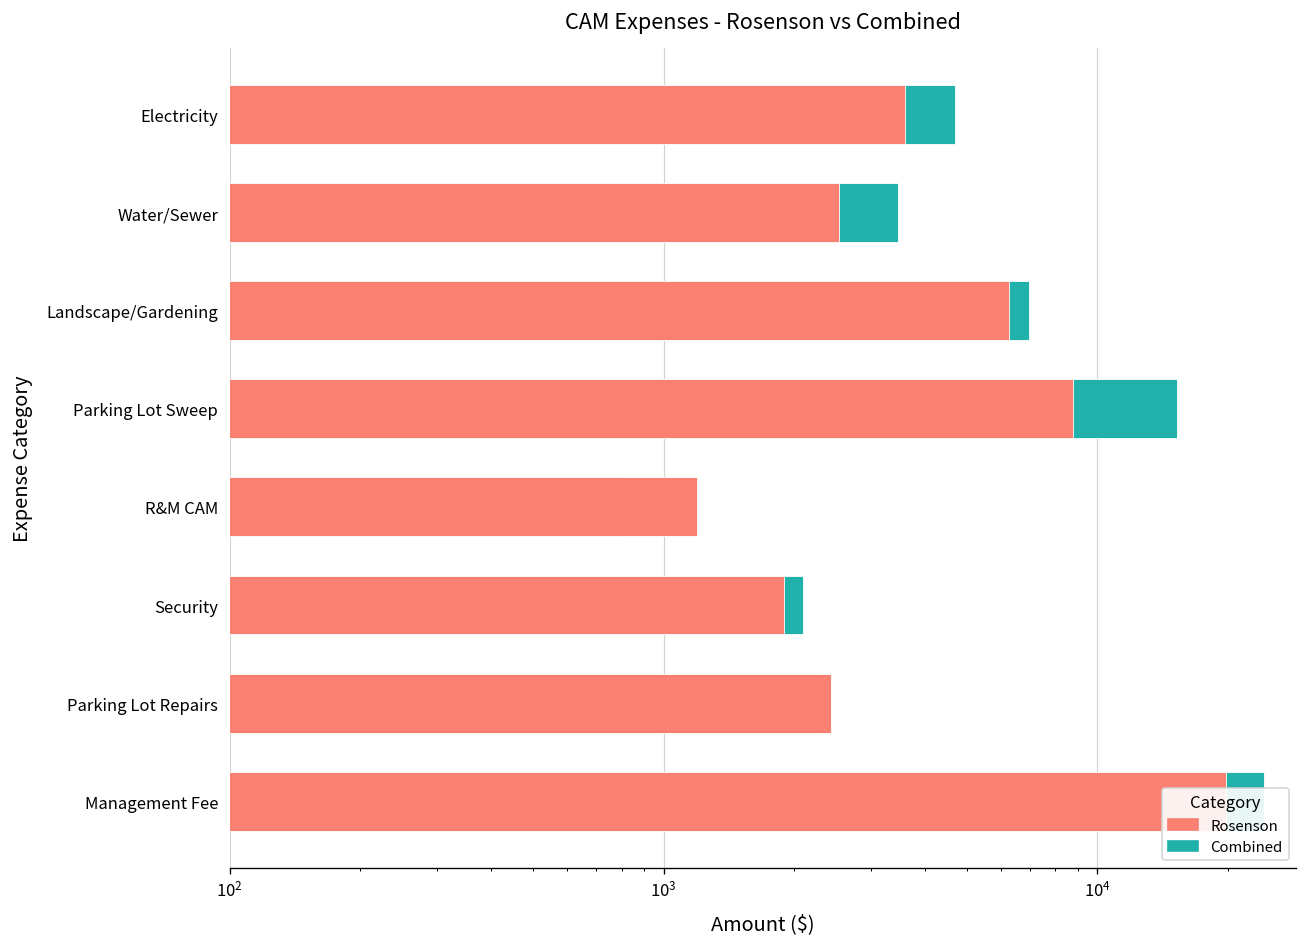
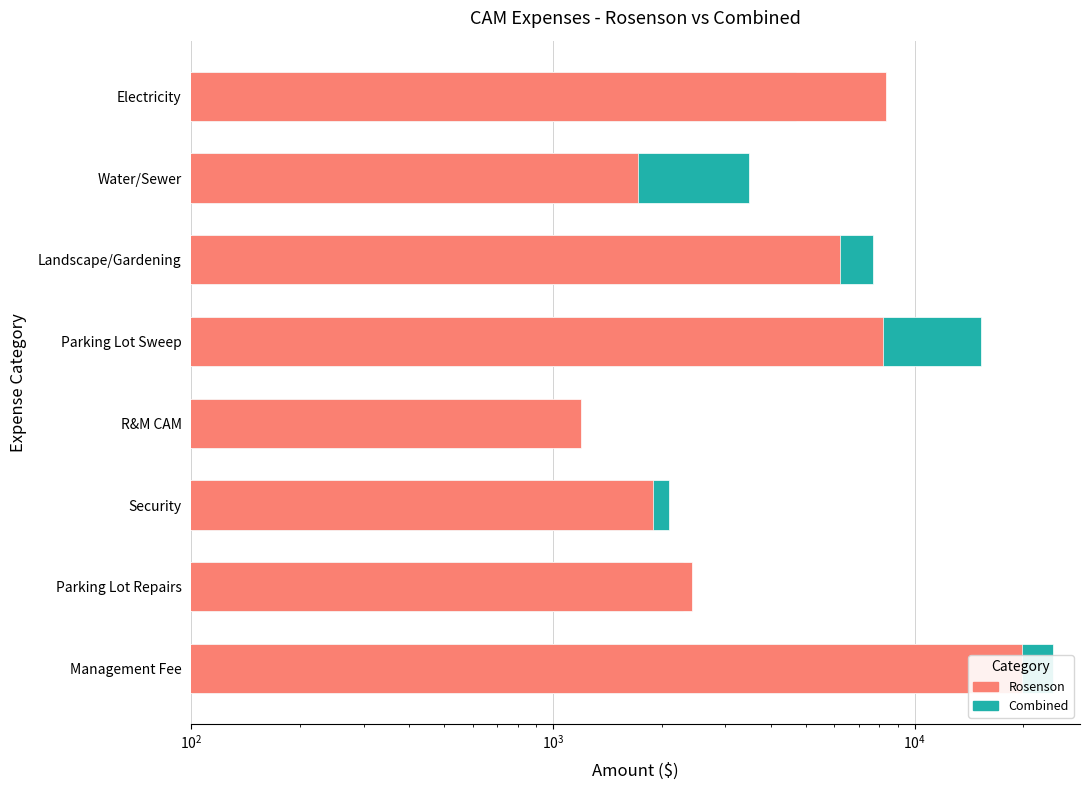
Rosenson, Electricity: 3600 -> 8400
Rosenson, Water/Sewer: 2500 -> 1700
Combined, Landscape/Gardening: 7000 -> 7700
Rosenson, Parking Lot Sweep: 8800 -> 8200
